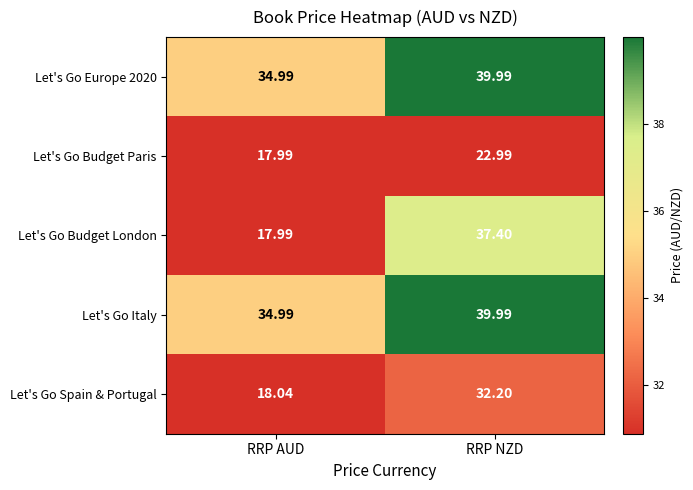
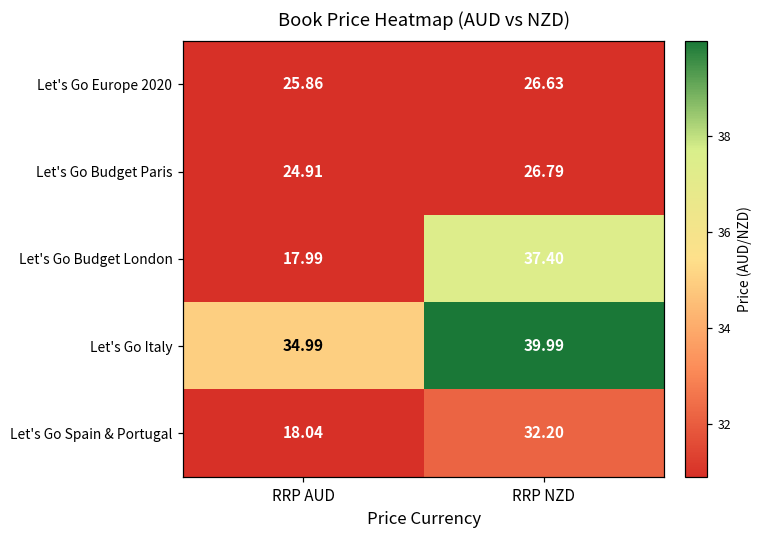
Let's Go Europe 2020, RRP AUD: 34.99 -> 25.86
Let's Go Europe 2020, RRP NZD: 39.99 -> 26.63
Let's Go Budget Paris, RRP AUD: 17.99 -> 24.91
Let's Go Budget Paris, RRP NZD: 22.99 -> 26.79
